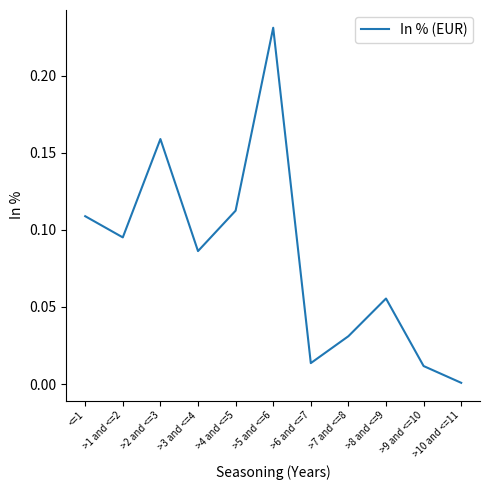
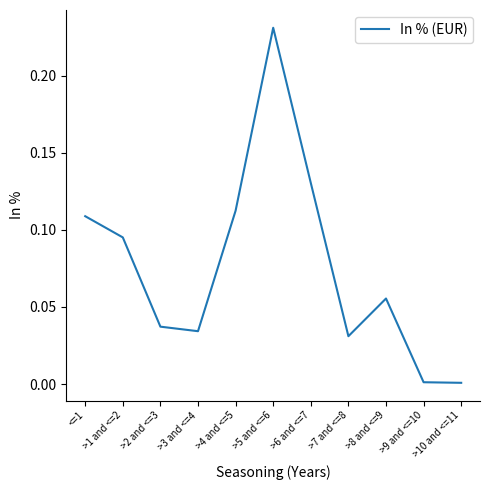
>2 and <=3: 0.159 -> 0.037
>3 and <=4: 0.086 -> 0.034
>6 and <=7: 0.014 -> 0.131
>9 and <=10: 0.012 -> 0.001
